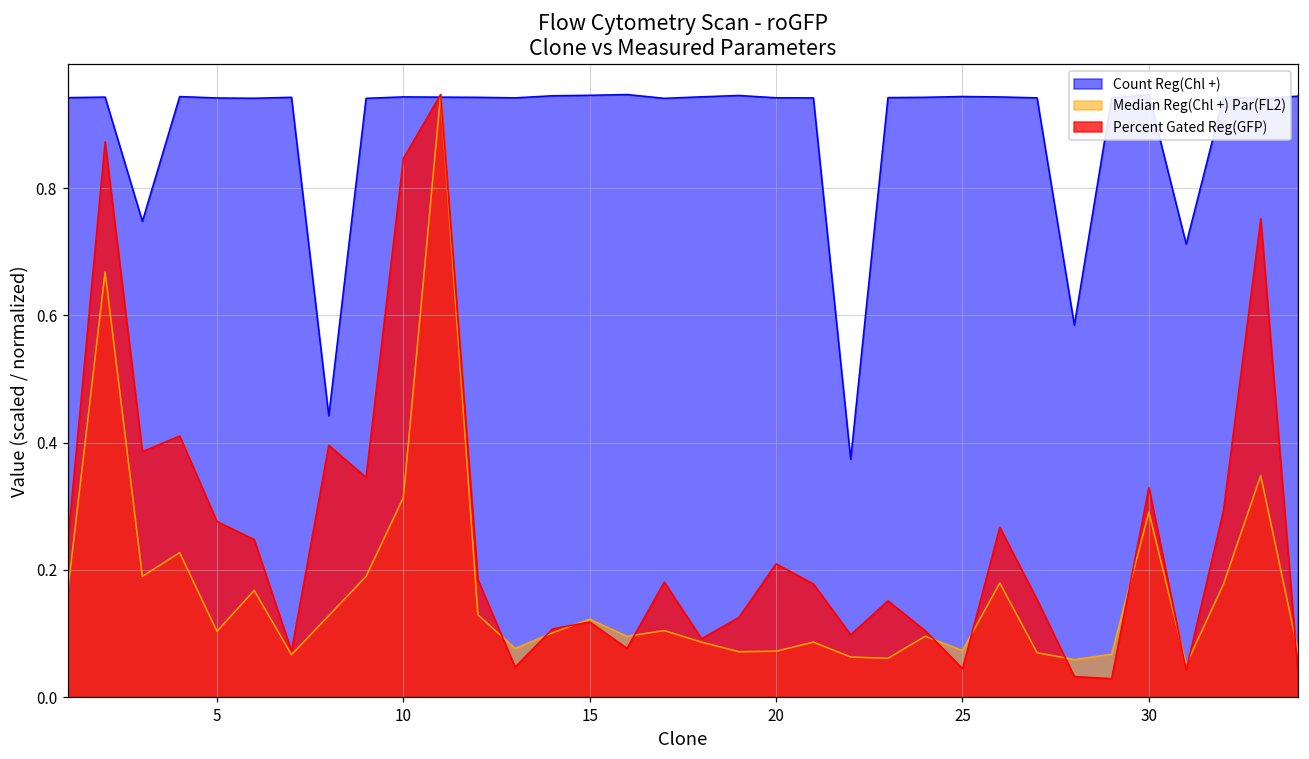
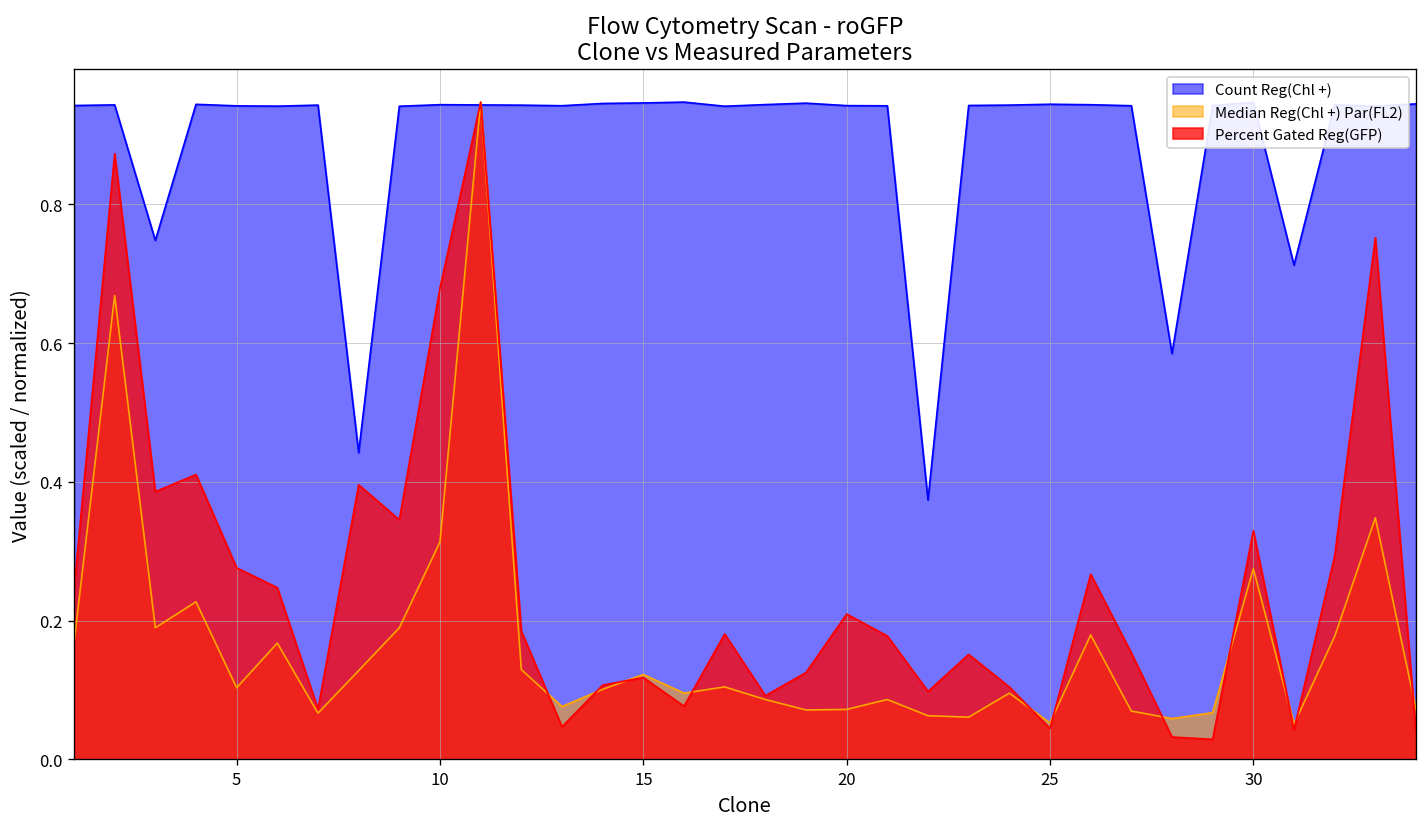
Percent Gated Reg(GFP), 10: 0.85 -> 0.68
Median Reg(Chl +) Par(FL2), 25: 0.07 -> 0.05
Median Reg(Chl +) Par(FL2), 30: 0.29 -> 0.28
